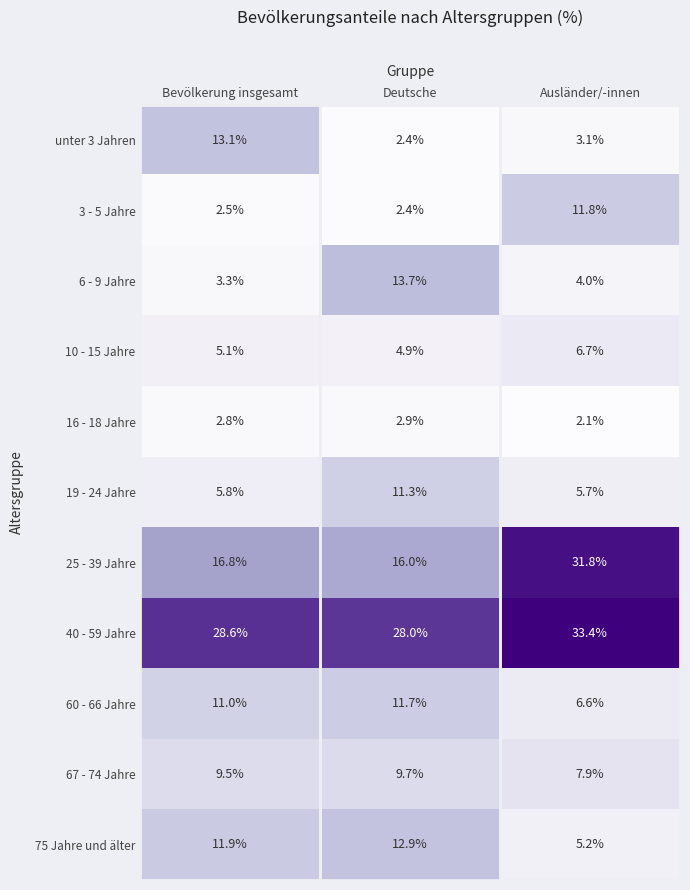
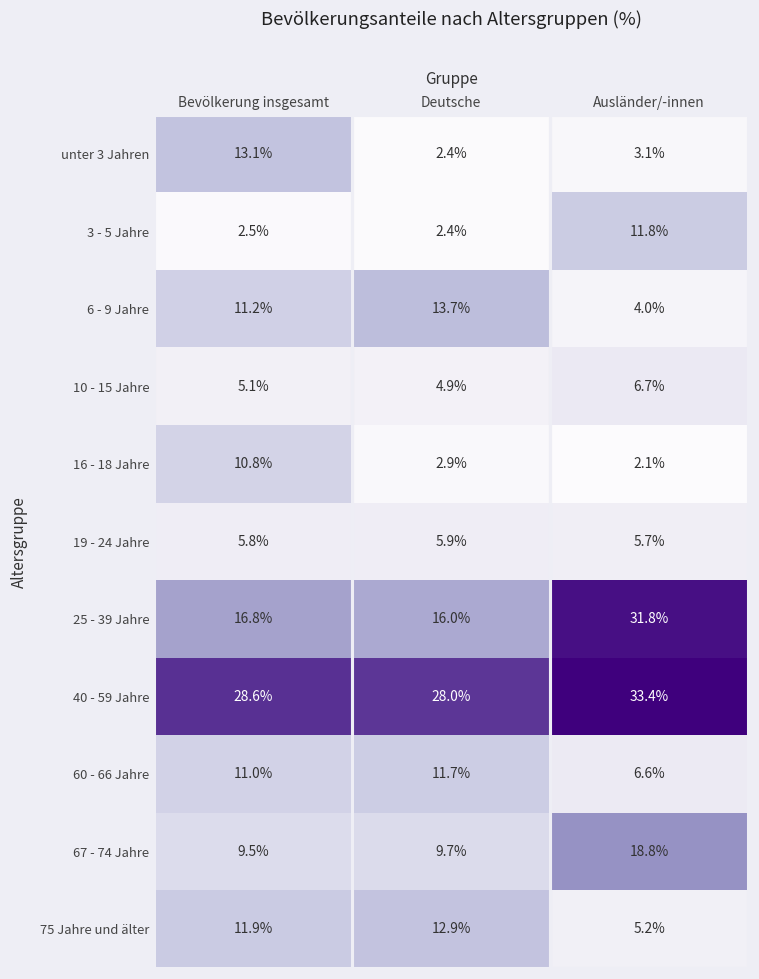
6 - 9 Jahre, Bevölkerung insgesamt: 3.3% -> 11.2%
16 - 18 Jahre, Bevölkerung insgesamt: 2.8% -> 10.8%
19 - 24 Jahre, Deutsche: 11.3% -> 5.9%
67 - 74 Jahre, Ausländer/-innen: 7.9% -> 18.8%
